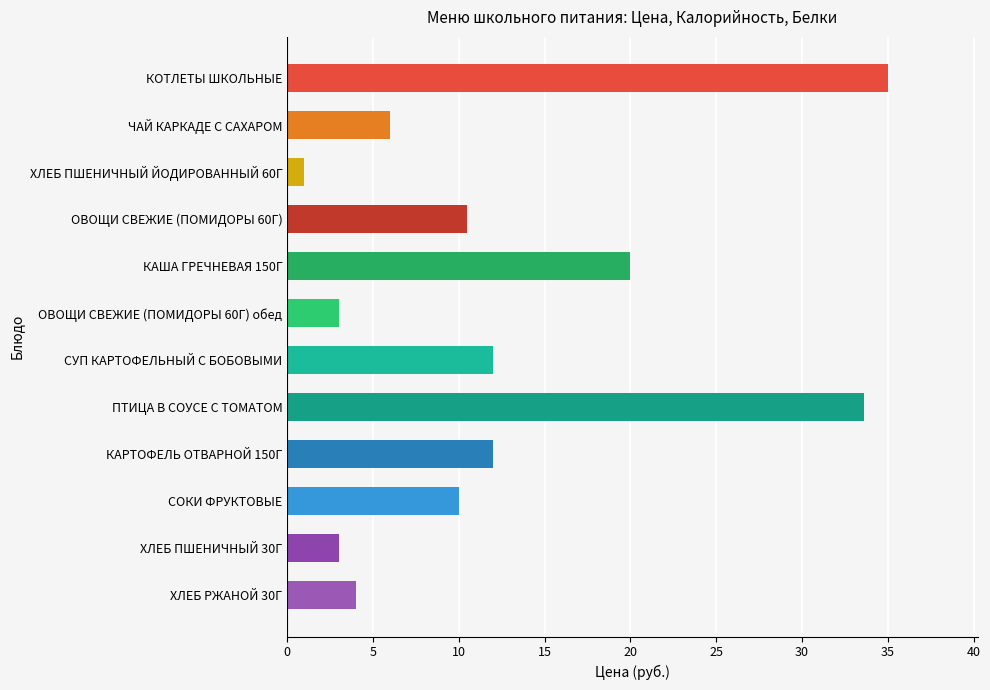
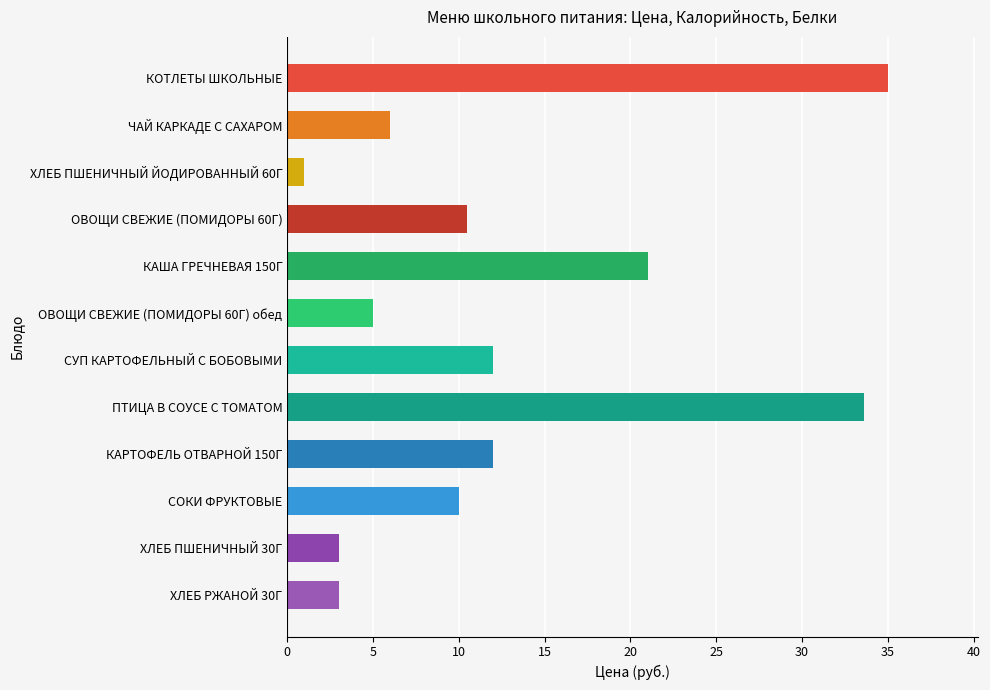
КАША ГРЕЧНЕВАЯ 150Г: 20 -> 21
ОВОЩИ СВЕЖИЕ (ПОМИДОРЫ 60Г) обед: 3 -> 5
ХЛЕБ РЖАНОЙ 30Г: 4 -> 3
